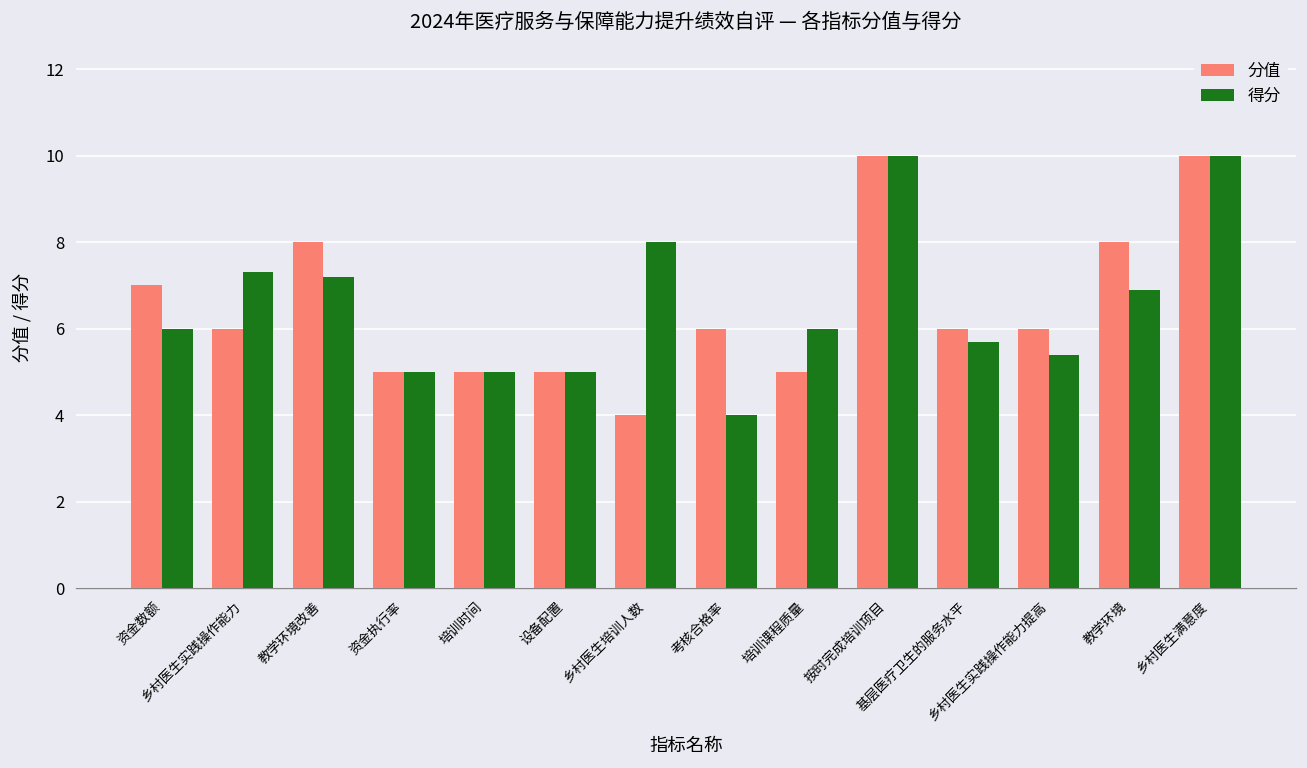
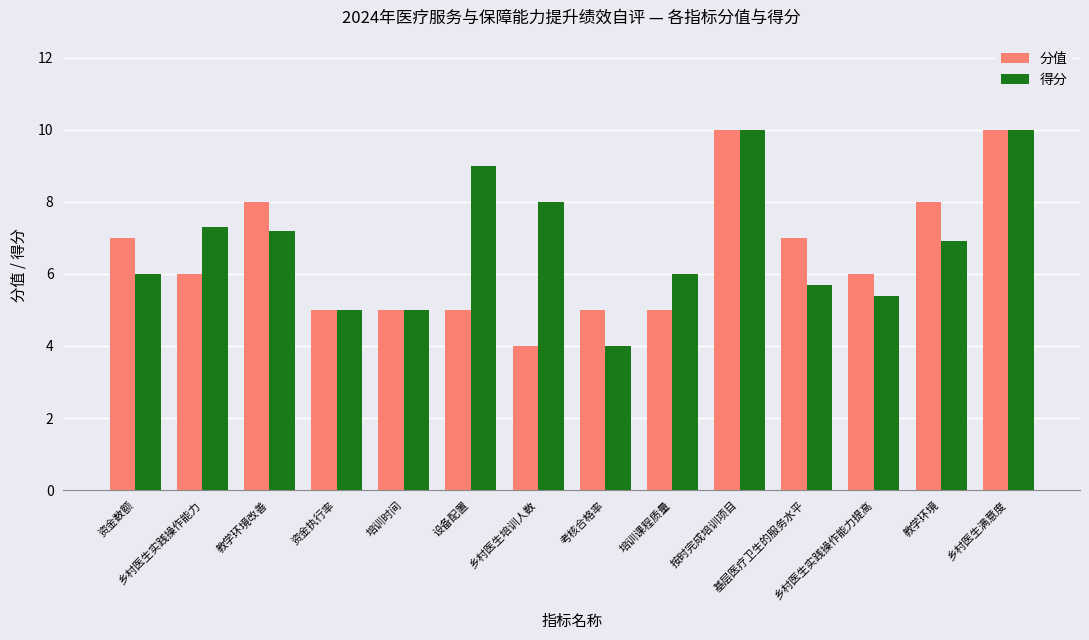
得分, 设备配置: 5 -> 9
分值, 考核合格率: 6 -> 5
分值, 基层医疗卫生的服务水平: 6 -> 7
